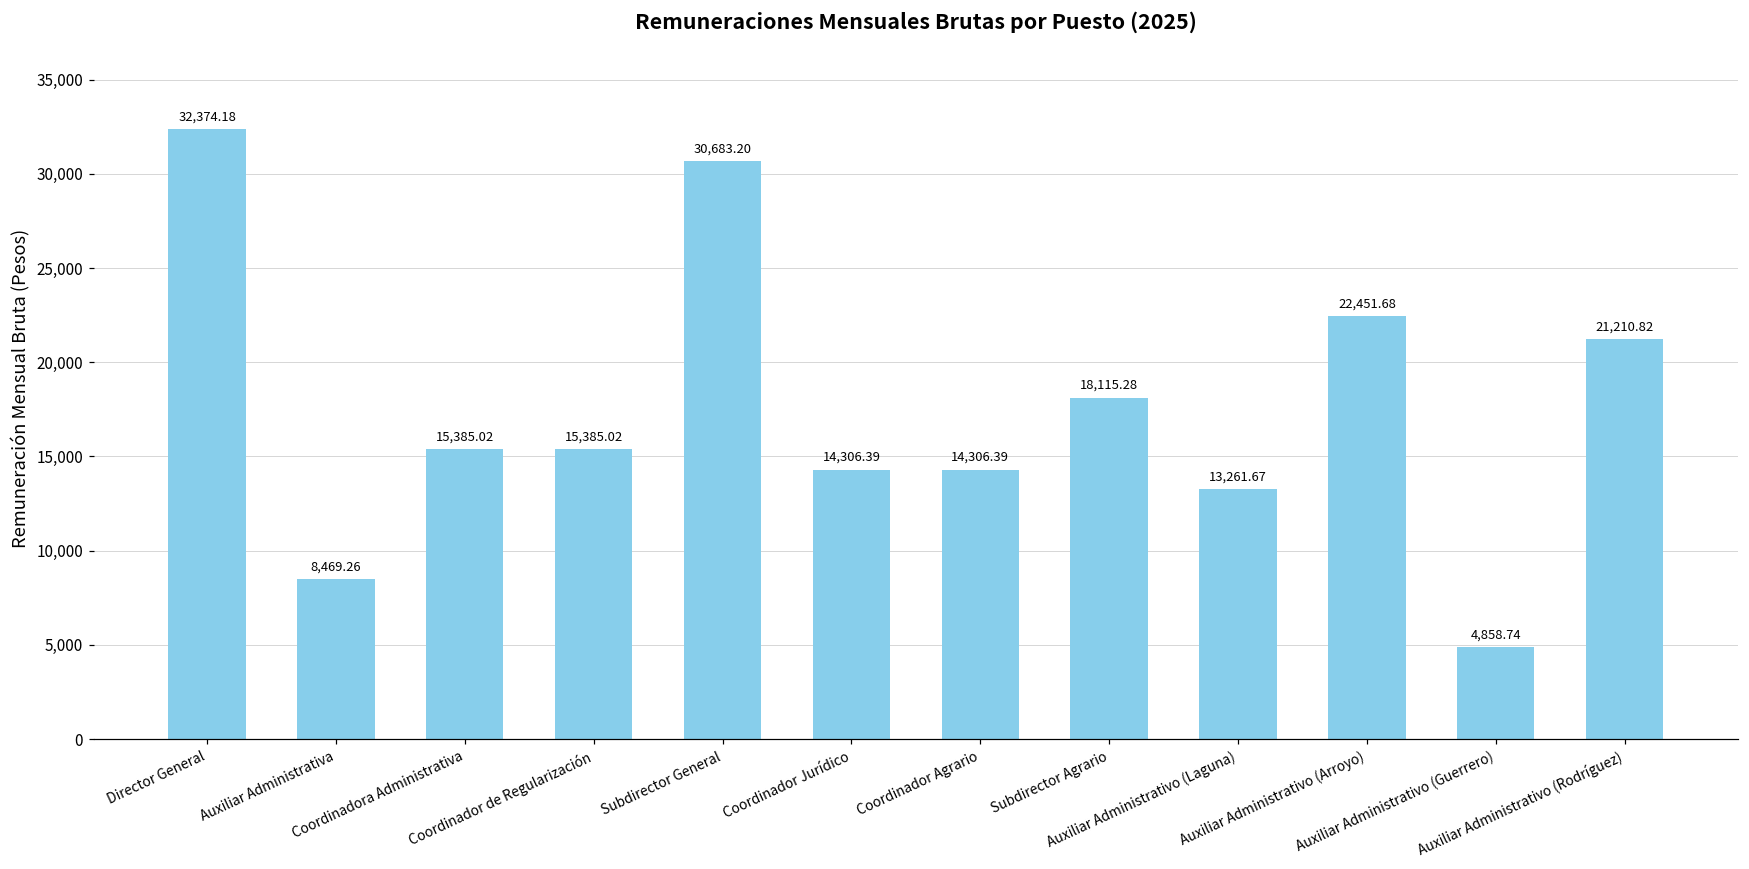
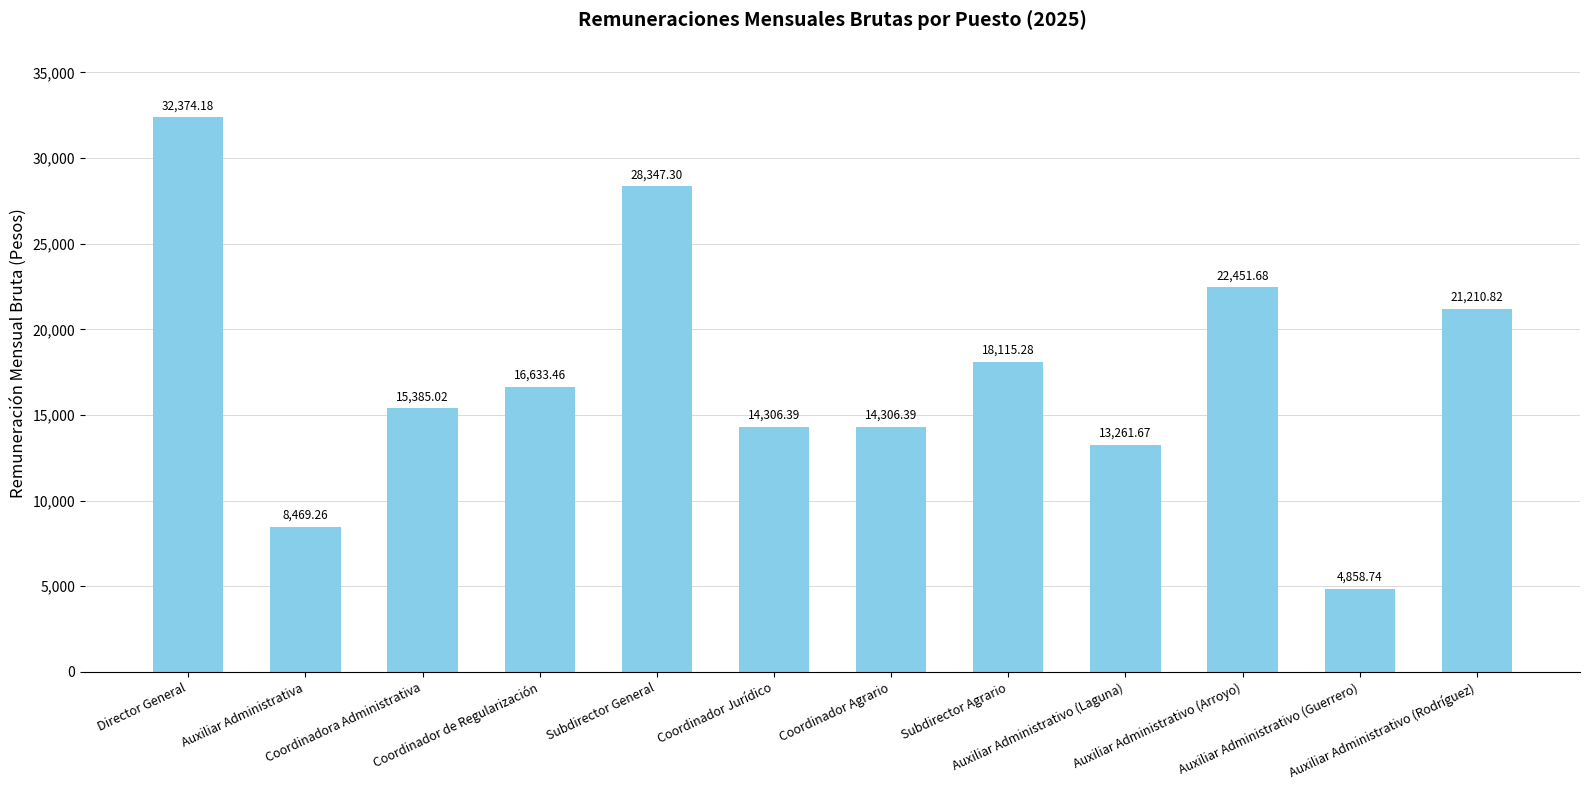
Coordinador de Regularización: 15,385.02 -> 16,633.46
Subdirector General: 30,683.20 -> 28,347.30
